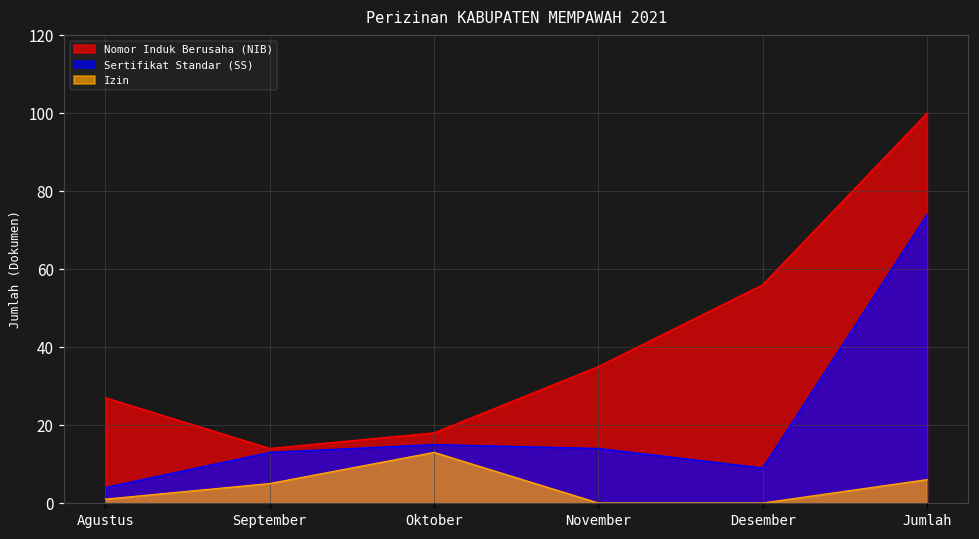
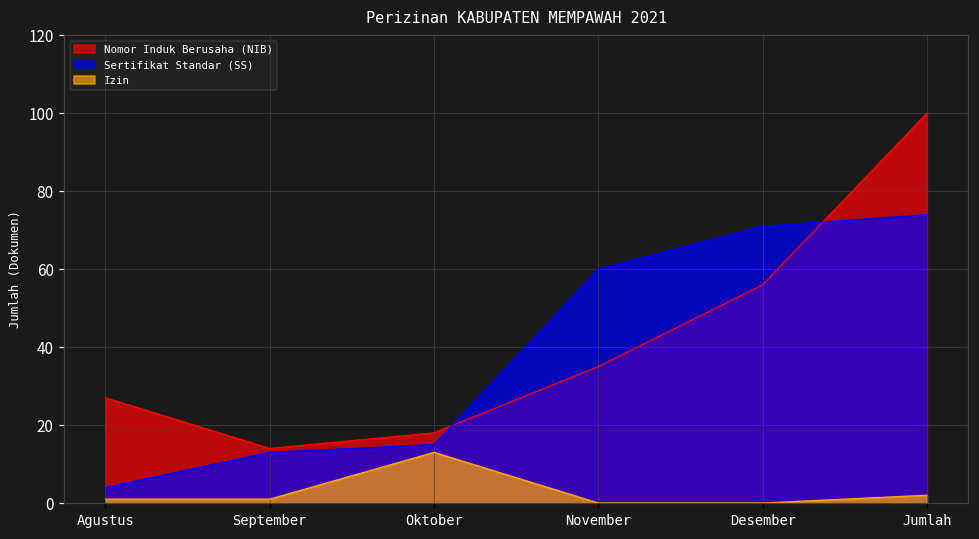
Izin, September: 5 -> 1
Sertifikat Standar (SS), November: 14 -> 60
Sertifikat Standar (SS), Desember: 9 -> 71
Izin, Jumlah: 6 -> 2
